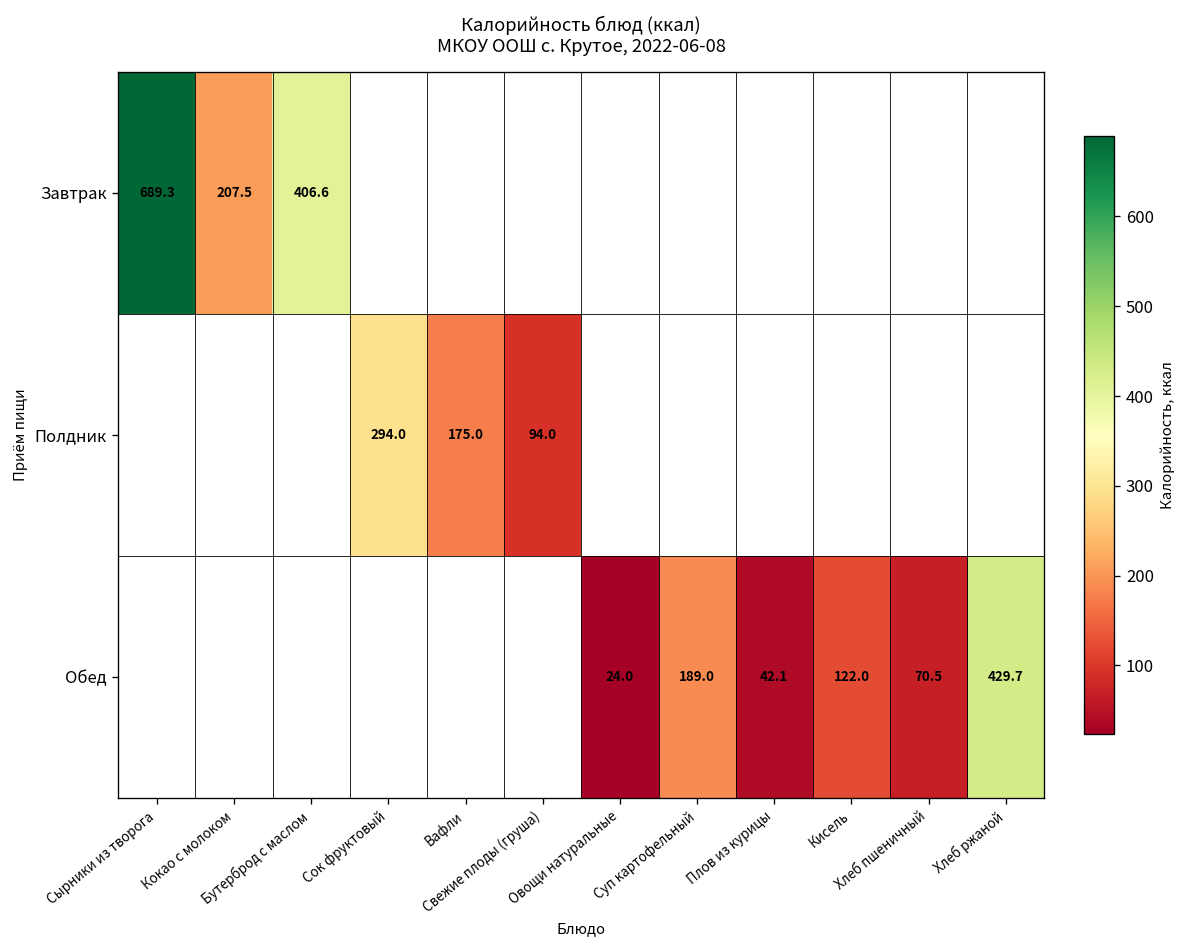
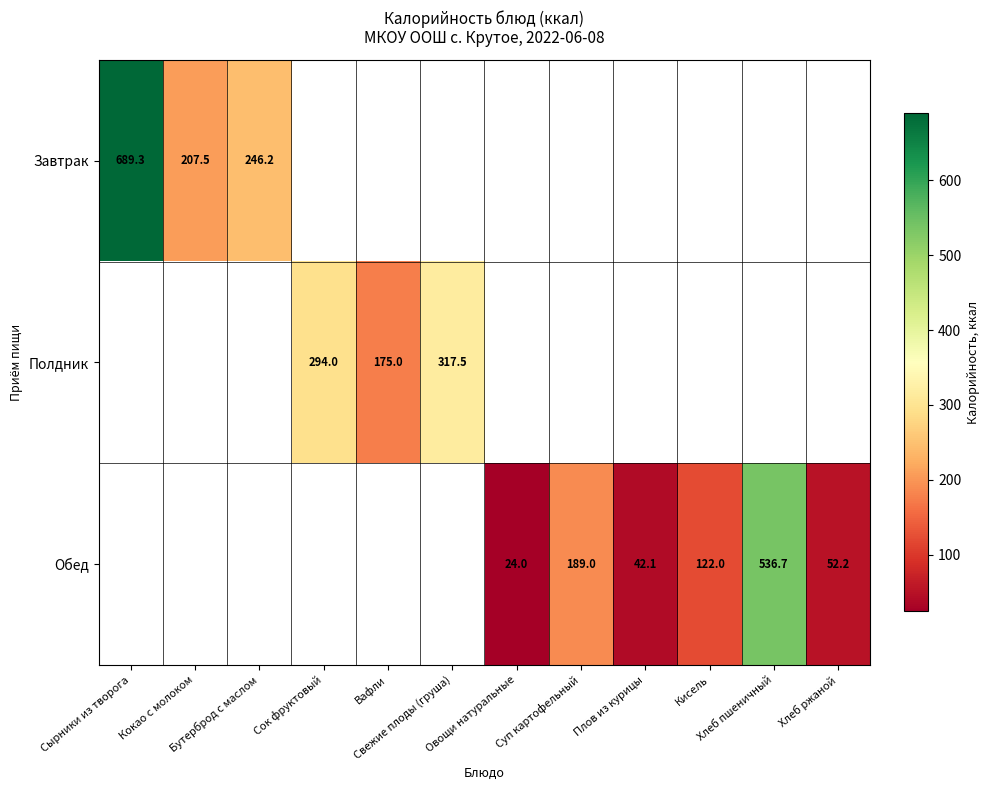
Завтрак, Бутерброд с маслом: 406.6 -> 246.2
Полдник, Свежие плоды (груша): 94.0 -> 317.5
Обед, Хлеб пшеничный: 70.5 -> 536.7
Обед, Хлеб ржаной: 429.7 -> 52.2
